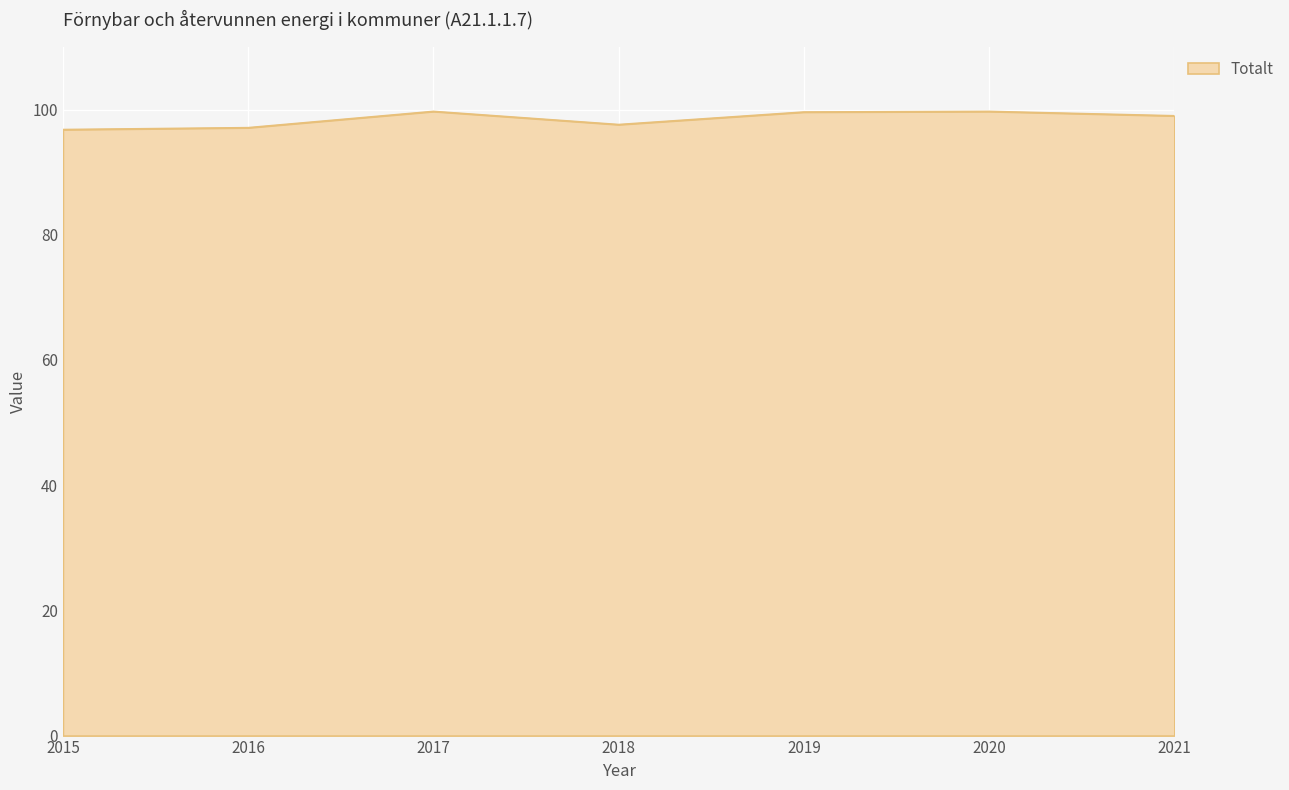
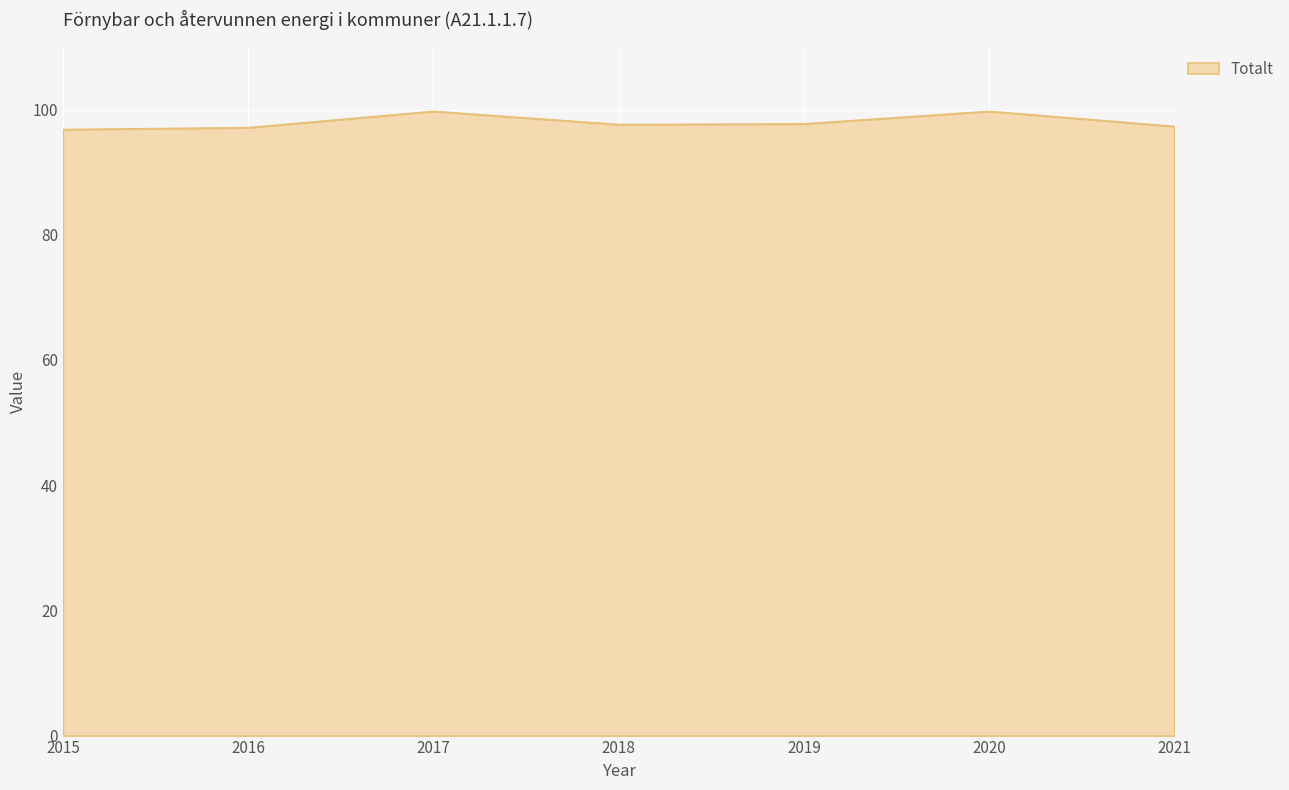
2019: 100 -> 98
2021: 99 -> 97
